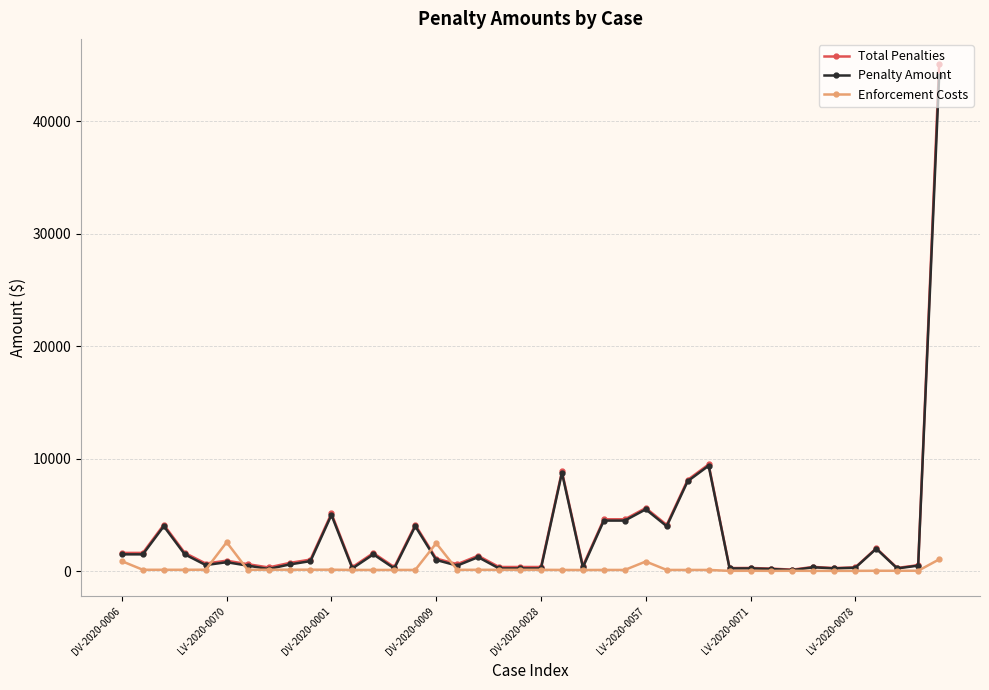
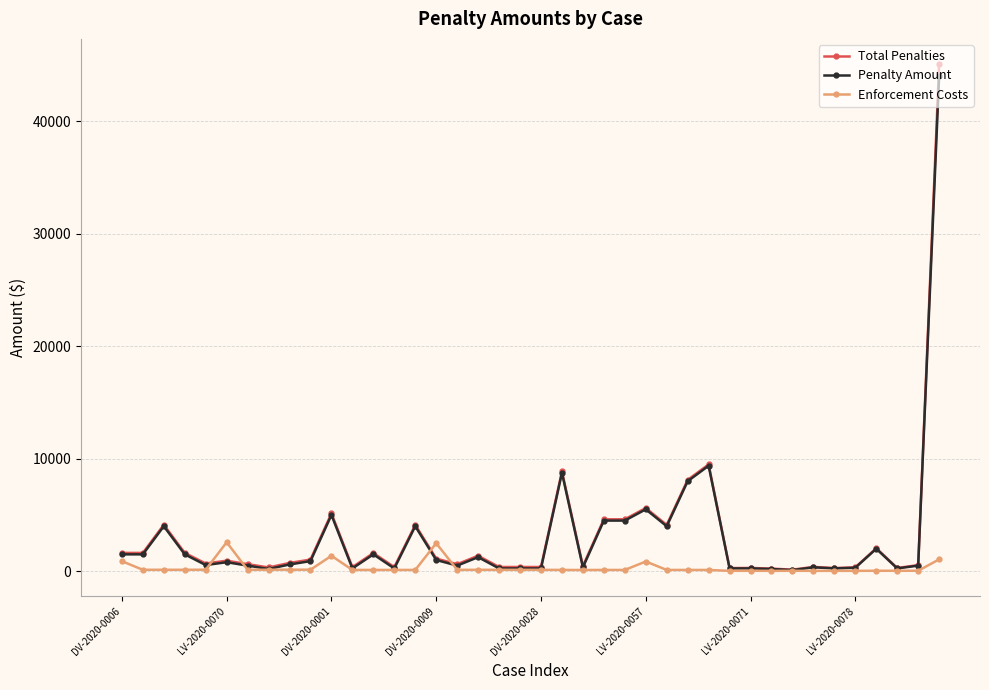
Enforcement Costs, DV-2020-0001: 100 -> 1400
